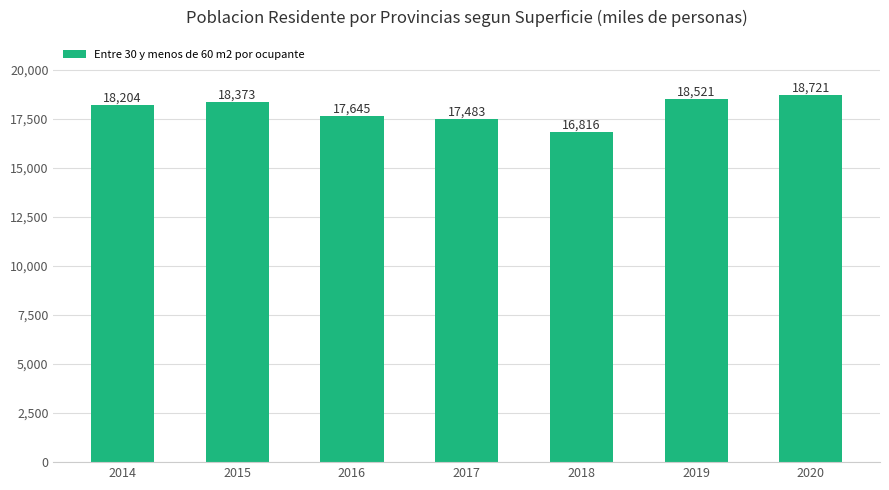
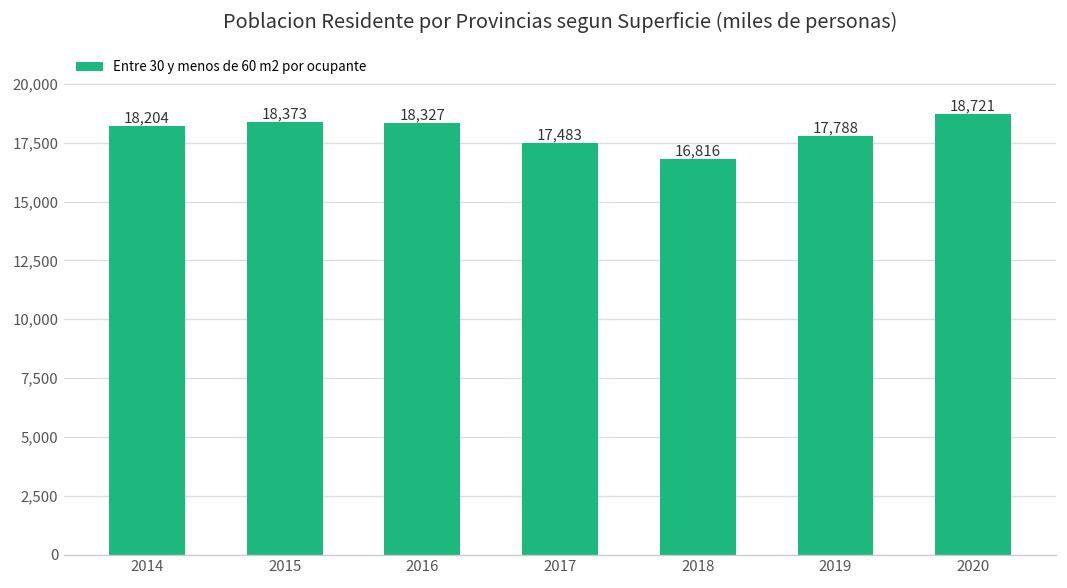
2016: 17,645 -> 18,327
2019: 18,521 -> 17,788
